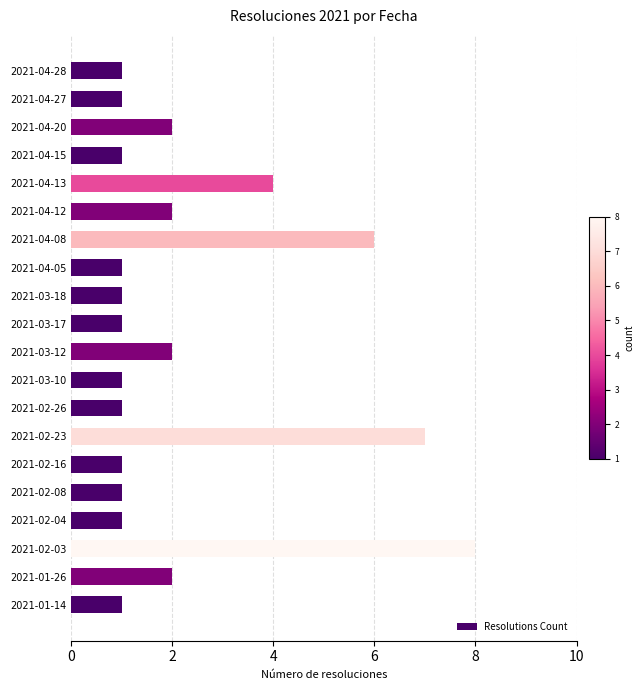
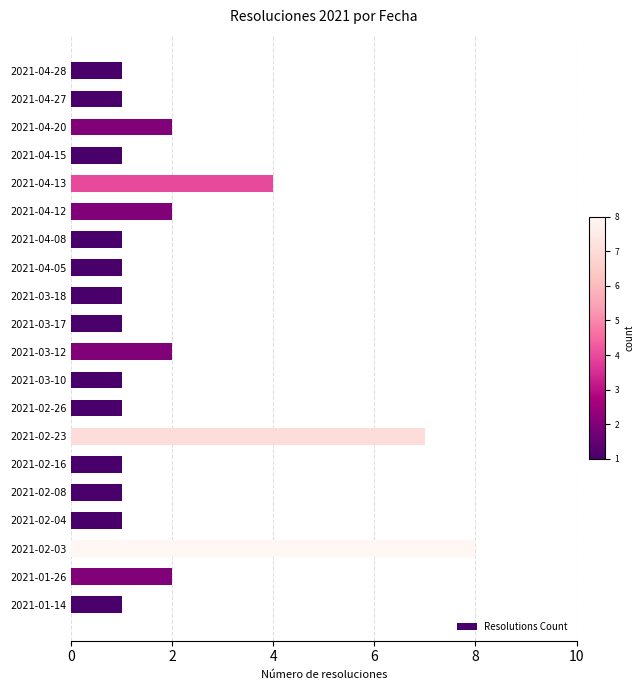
2021-04-08: 6 -> 1
